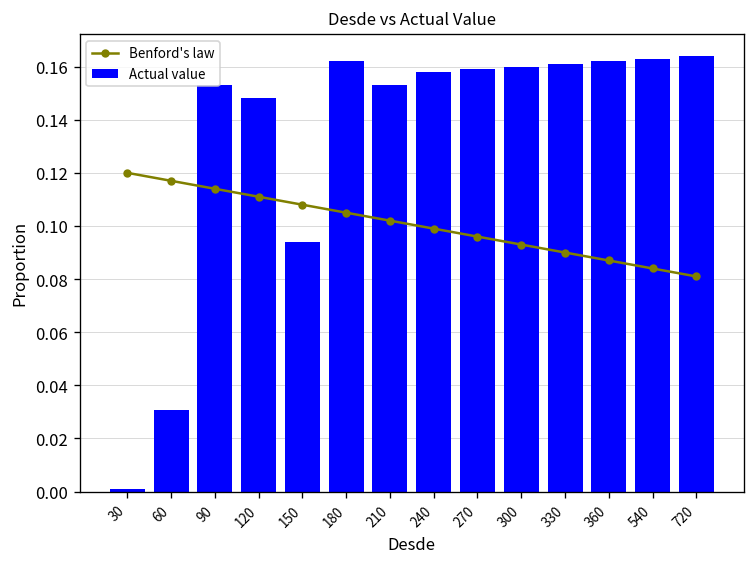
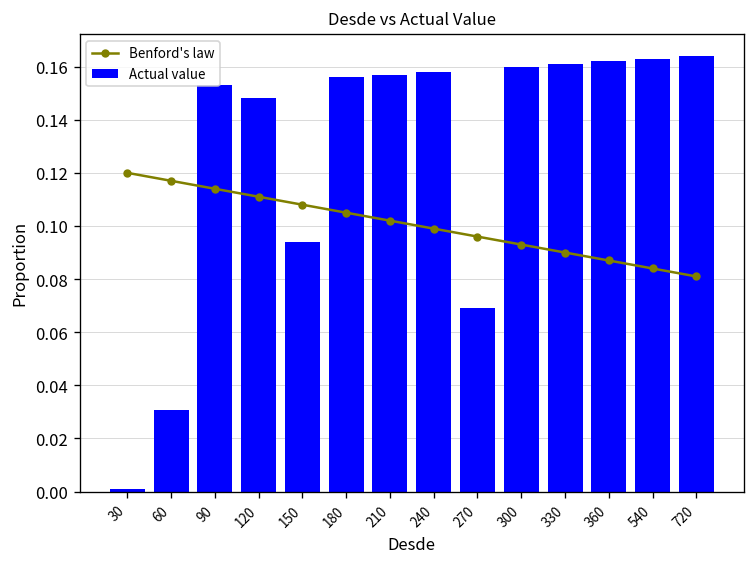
Actual value, 180: 0.162 -> 0.156
Actual value, 210: 0.153 -> 0.157
Actual value, 270: 0.159 -> 0.069
